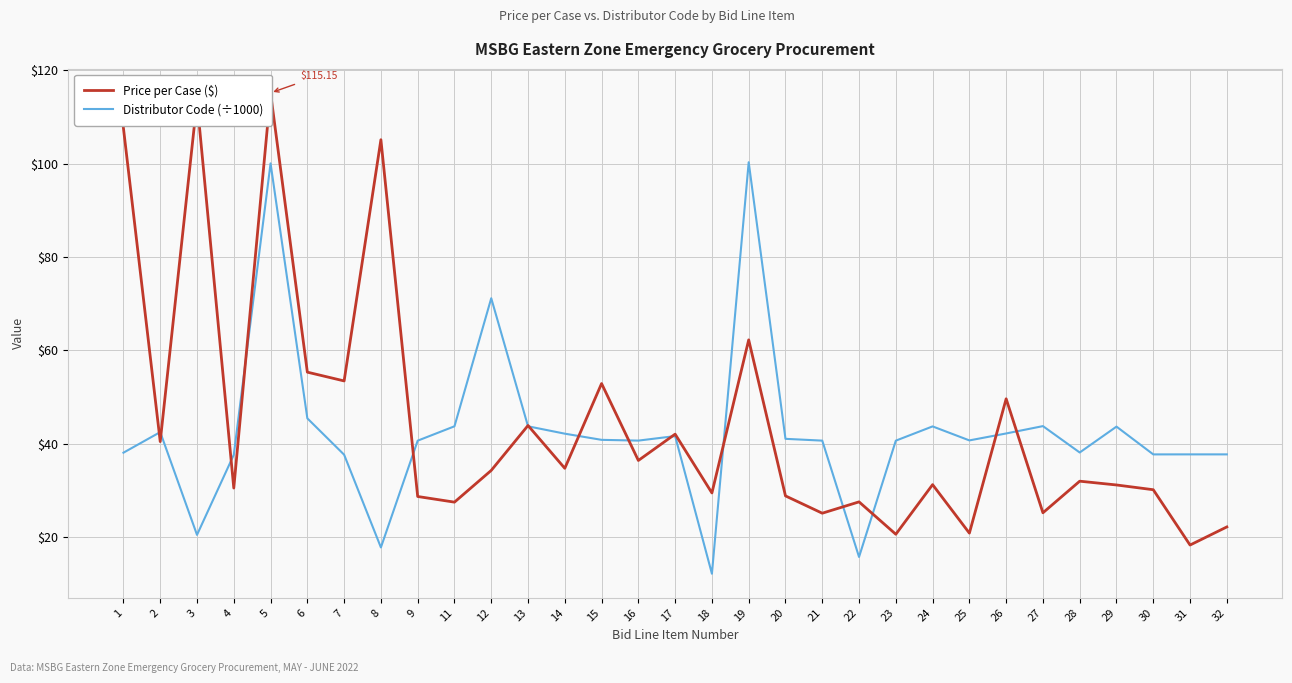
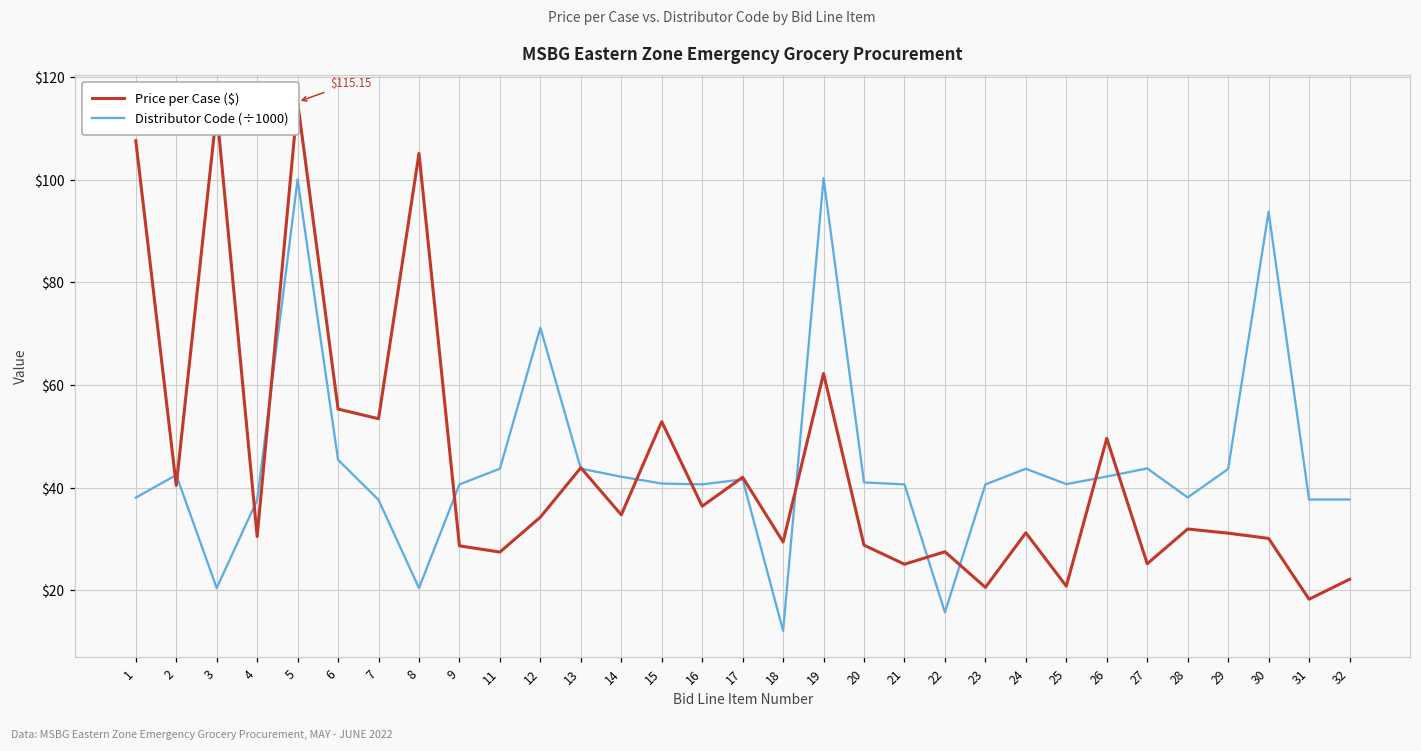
Distributor Code (÷1000), 8: $18 -> $20
Distributor Code (÷1000), 30: $38 -> $94
